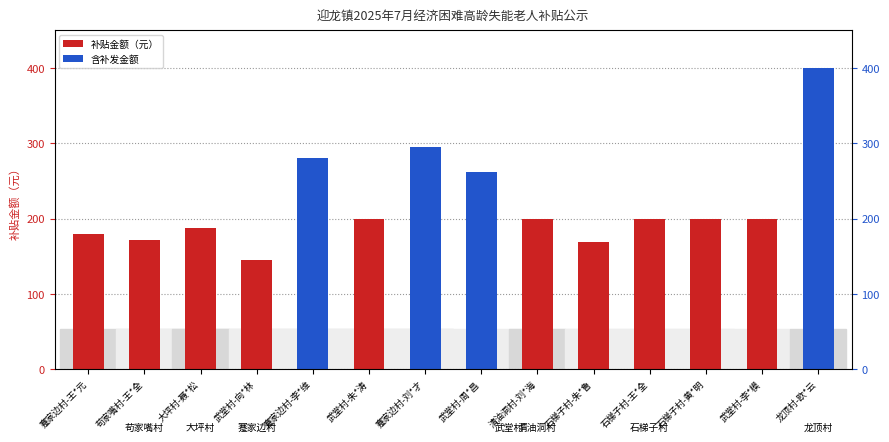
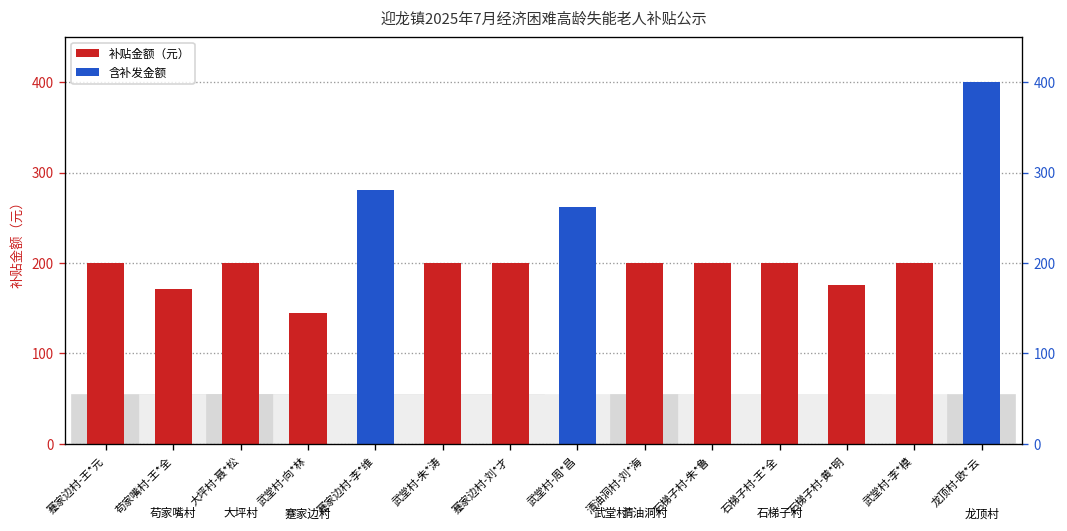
蹇家边村-王*元: 180 -> 200
大坪村-聂*松: 190 -> 200
蹇家边村-刘*才: 300 -> 200
石梯子村-朱*鲁: 170 -> 200
石梯子村-黄*明: 200 -> 180
